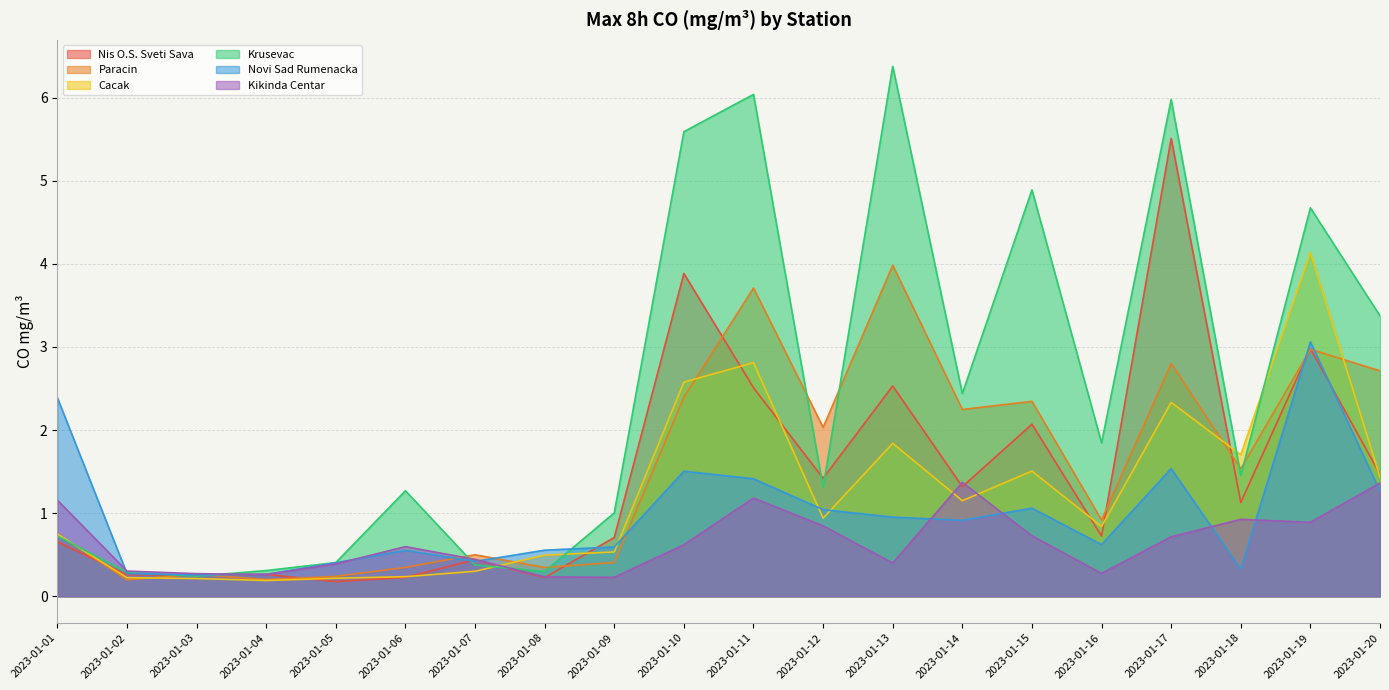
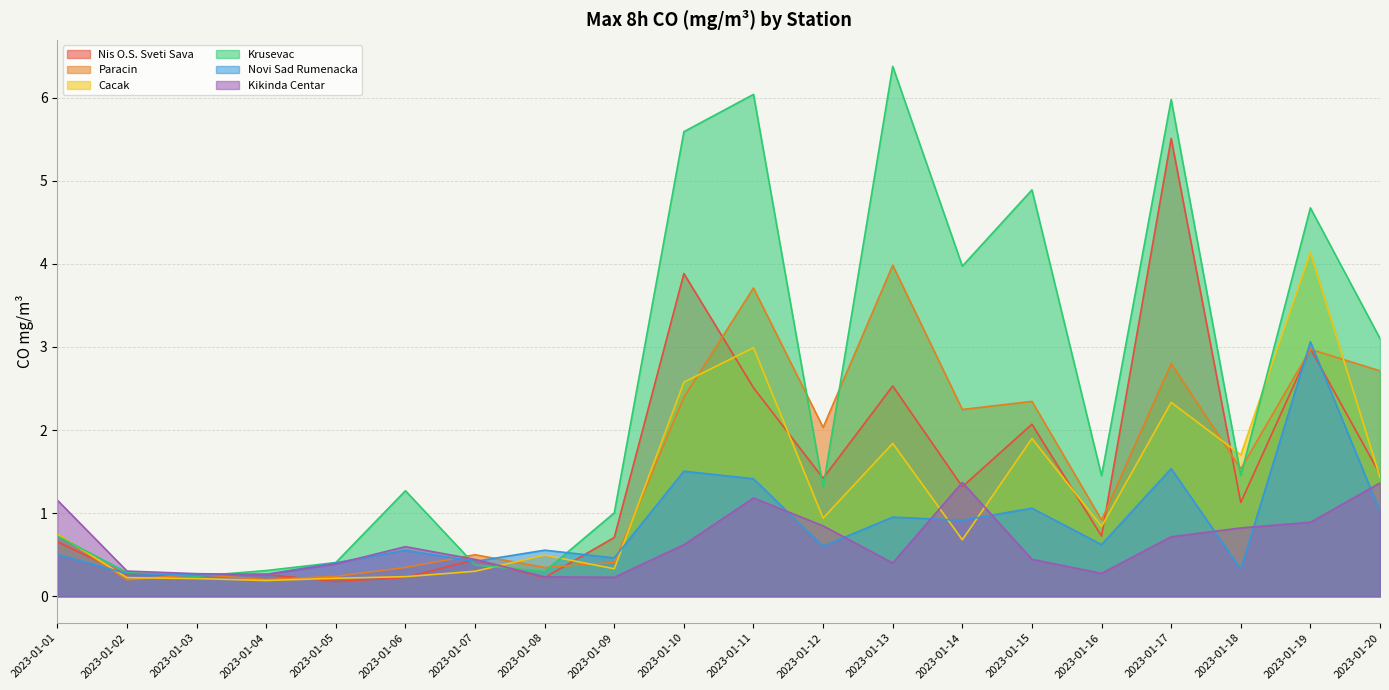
Novi Sad Rumenacka, 2023-01-01: 2.4 -> 0.5
Cacak, 2023-01-09: 0.5 -> 0.3
Novi Sad Rumenacka, 2023-01-09: 0.6 -> 0.5
Cacak, 2023-01-11: 2.8 -> 3.0
Novi Sad Rumenacka, 2023-01-12: 1.0 -> 0.6
Cacak, 2023-01-14: 1.2 -> 0.7
Krusevac, 2023-01-14: 2.4 -> 4.0
Cacak, 2023-01-15: 1.5 -> 1.9
Kikinda Centar, 2023-01-15: 0.7 -> 0.4
Krusevac, 2023-01-16: 1.8 -> 1.5
Kikinda Centar, 2023-01-18: 0.9 -> 0.8
Krusevac, 2023-01-20: 3.4 -> 3.1
Novi Sad Rumenacka, 2023-01-20: 1.3 -> 1.0
